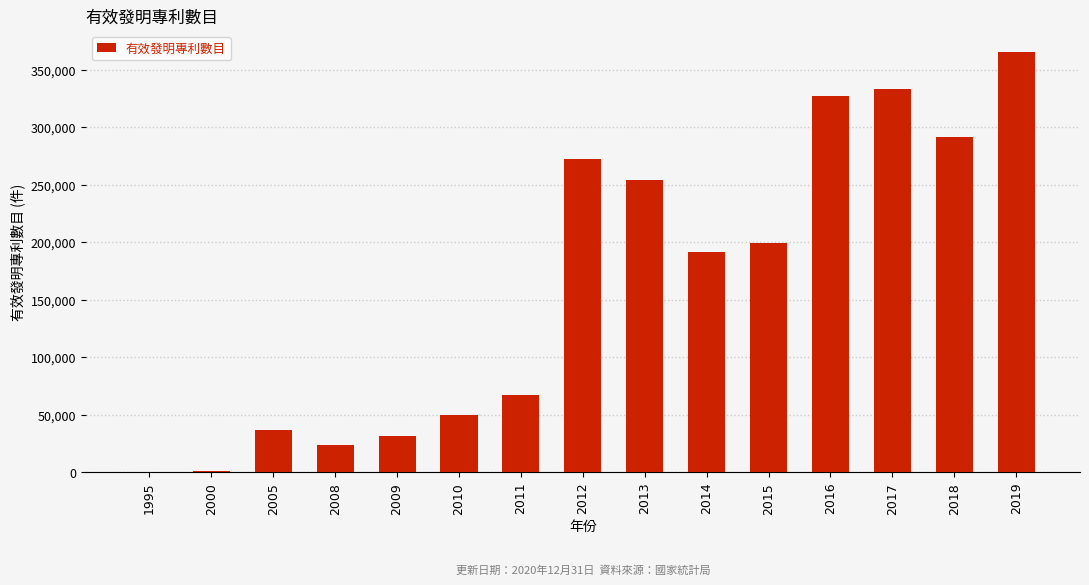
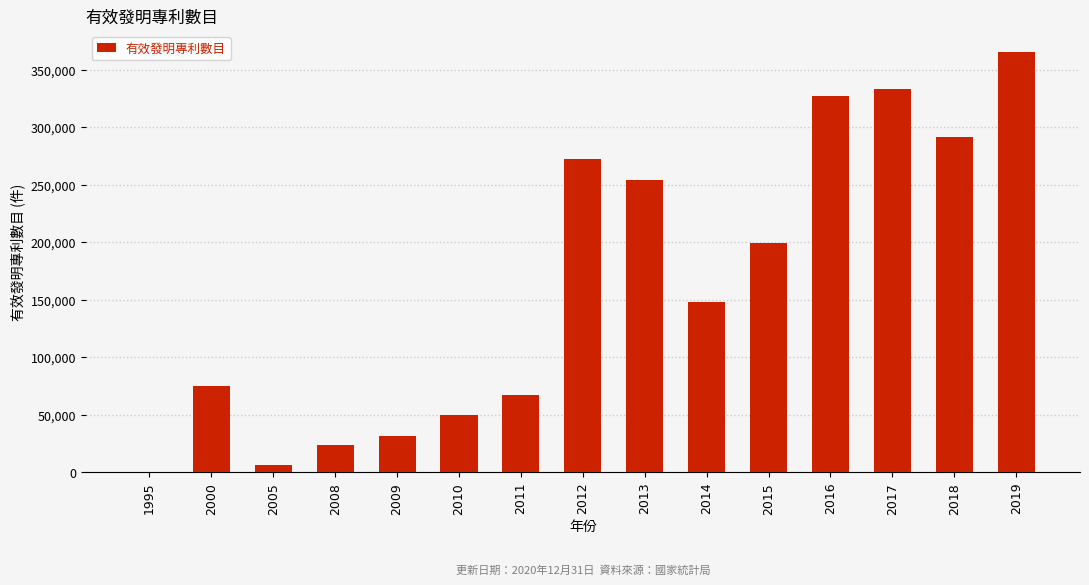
2000: 1,000 -> 75,000
2005: 37,000 -> 7,000
2014: 192,000 -> 148,000
